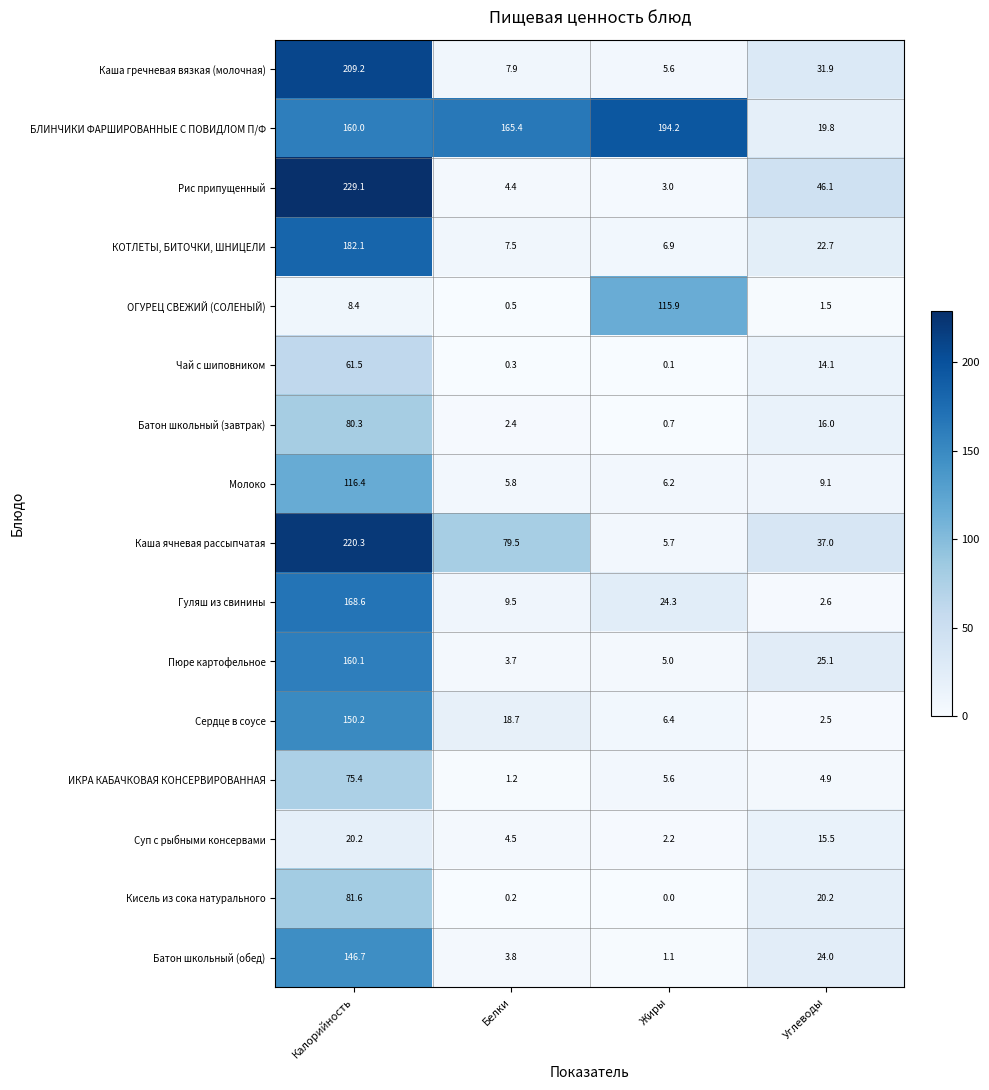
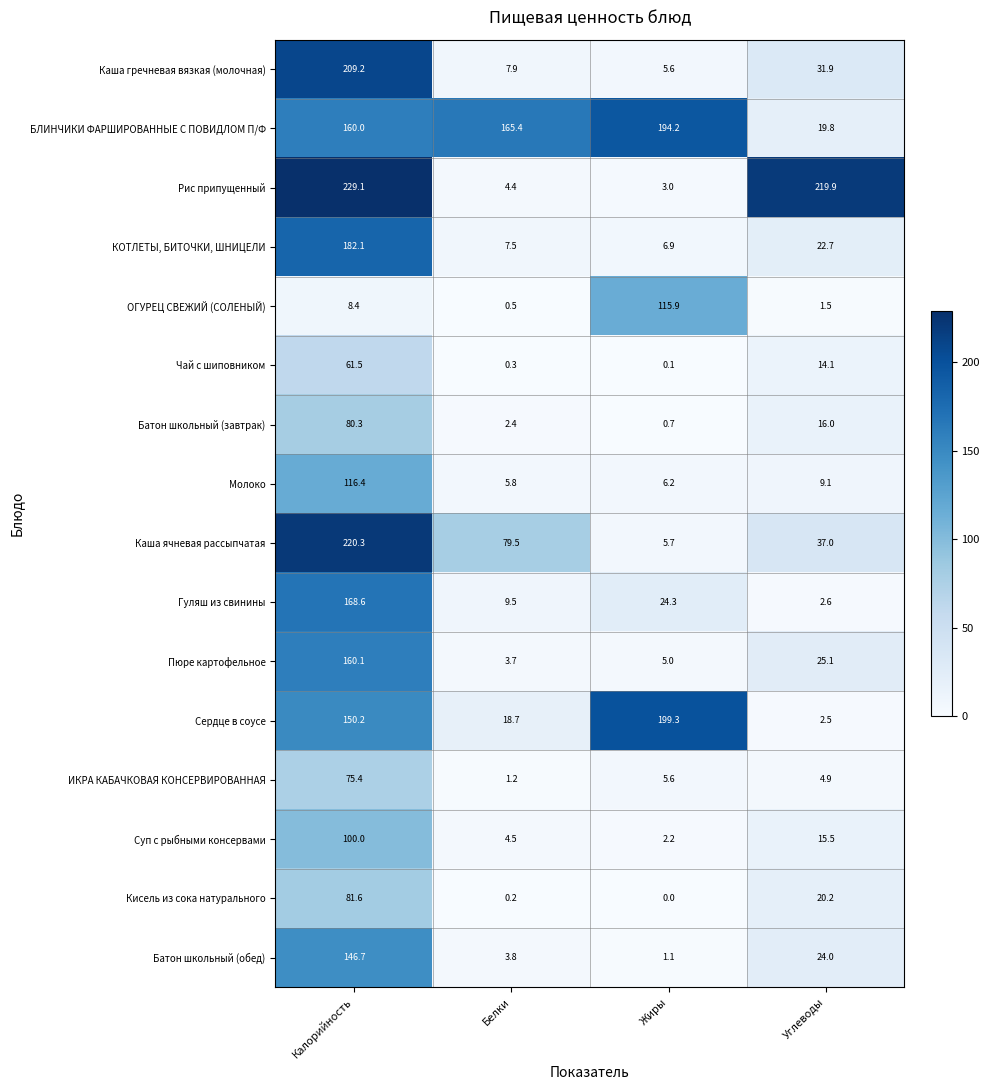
Рис припущенный, Углеводы: 46.1 -> 219.9
Сердце в соусе, Жиры: 6.4 -> 199.3
Суп с рыбными консервами, Калорийность: 20.2 -> 100.0
